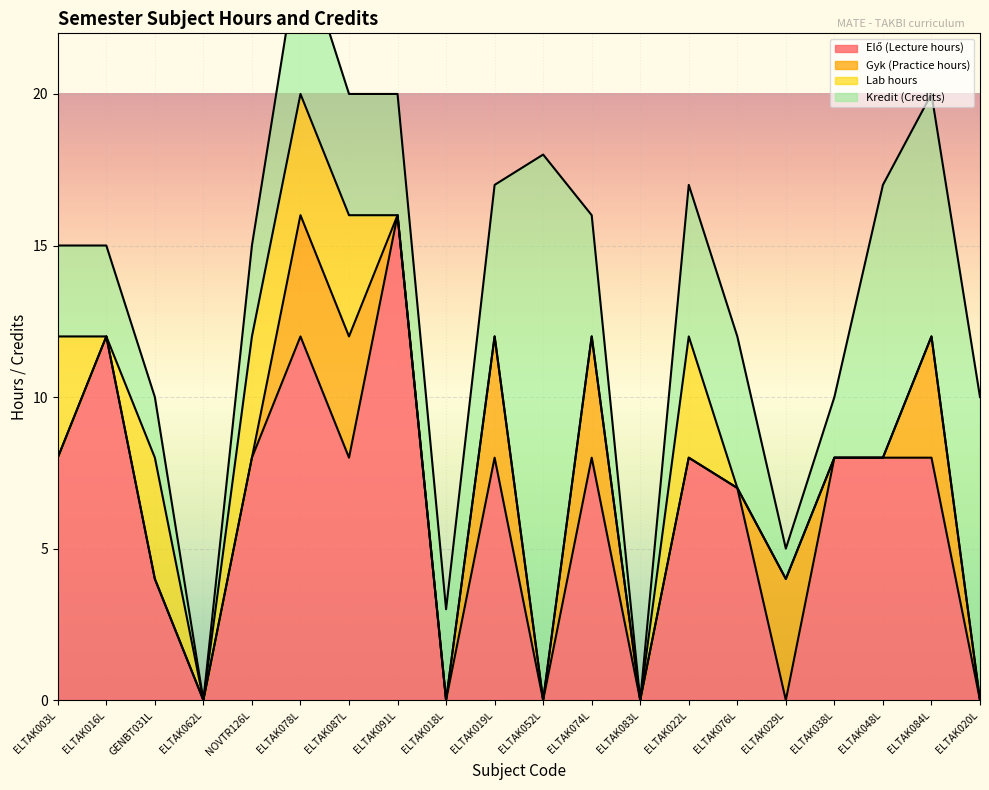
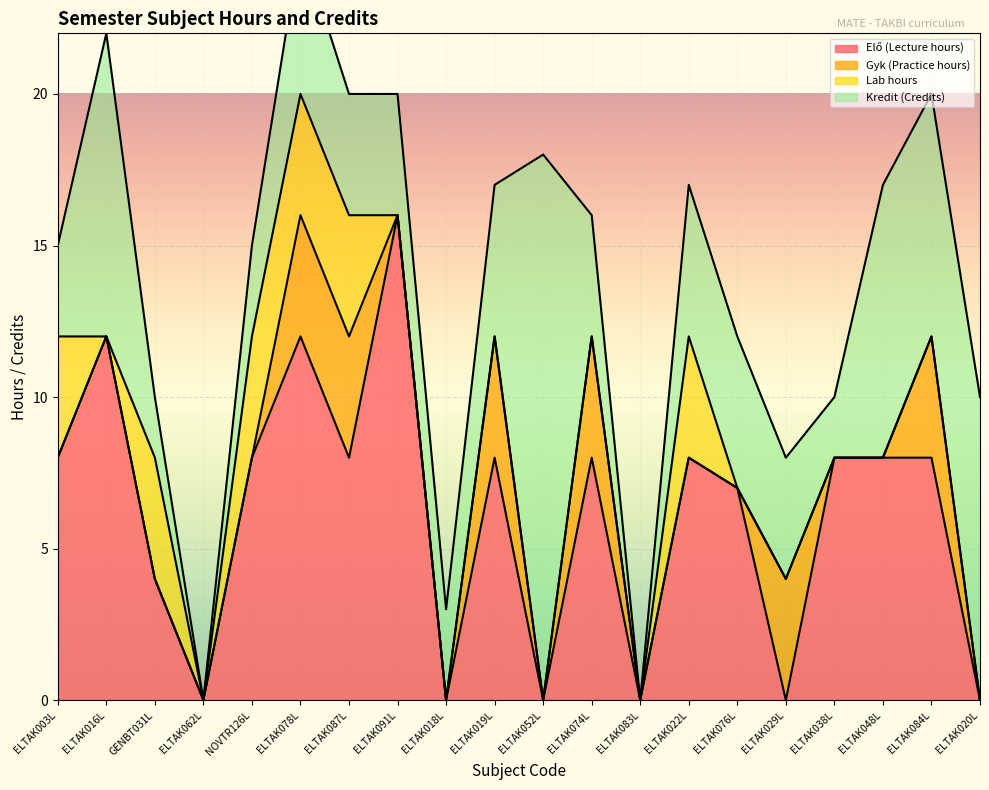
Kredit (Credits), ELTAK016L: 3 -> 10
Kredit (Credits), ELTAK029L: 1 -> 4
